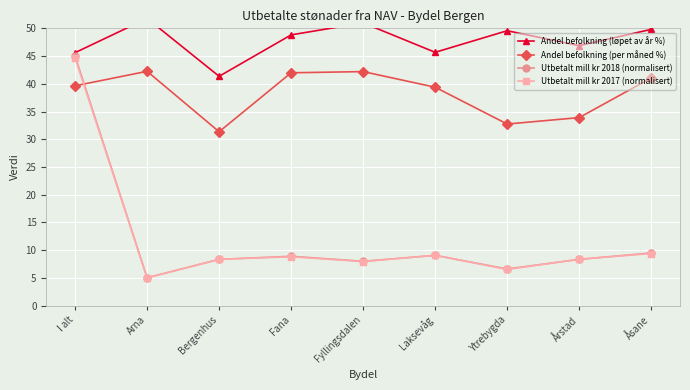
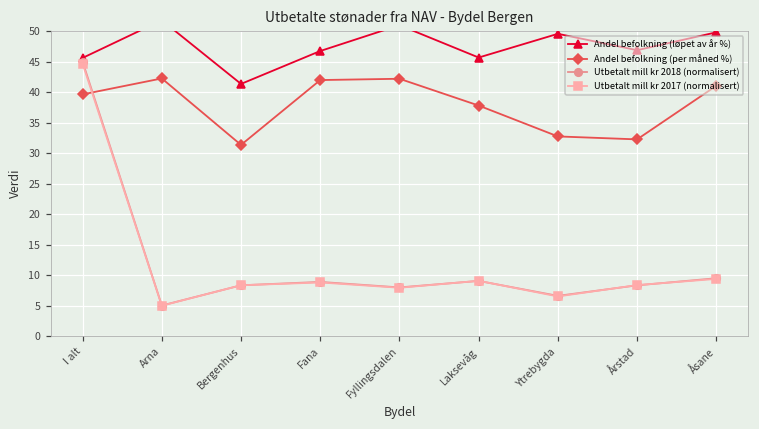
Andel befolkning (løpet av år %), Fana: 49 -> 47
Andel befolkning (per måned %), Laksevåg: 39 -> 38
Andel befolkning (per måned %), Årstad: 34 -> 32
